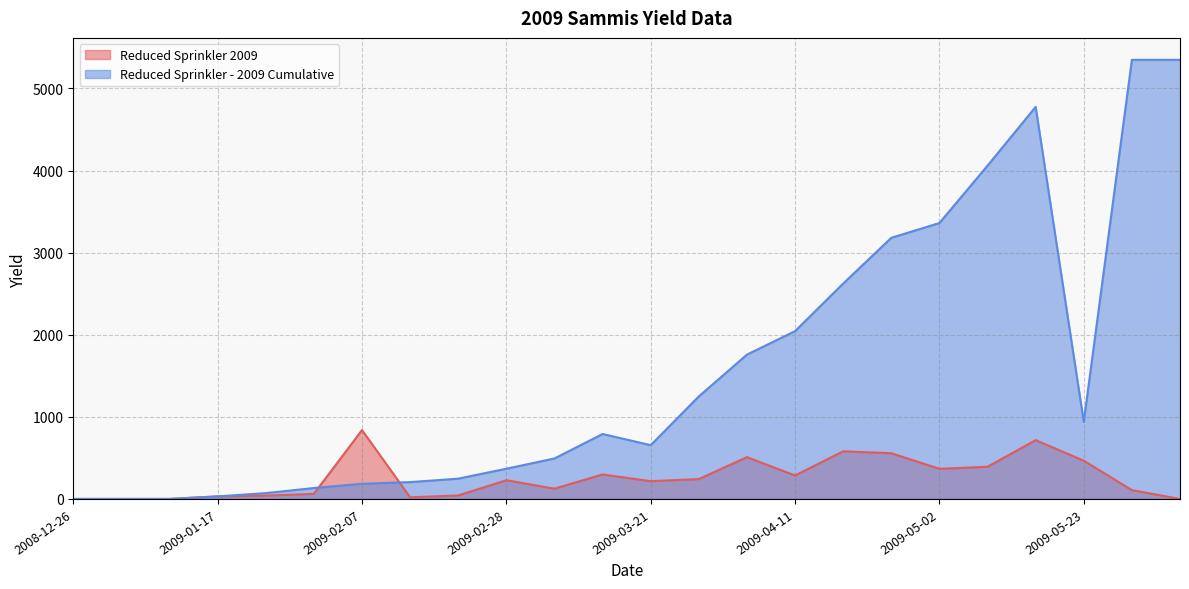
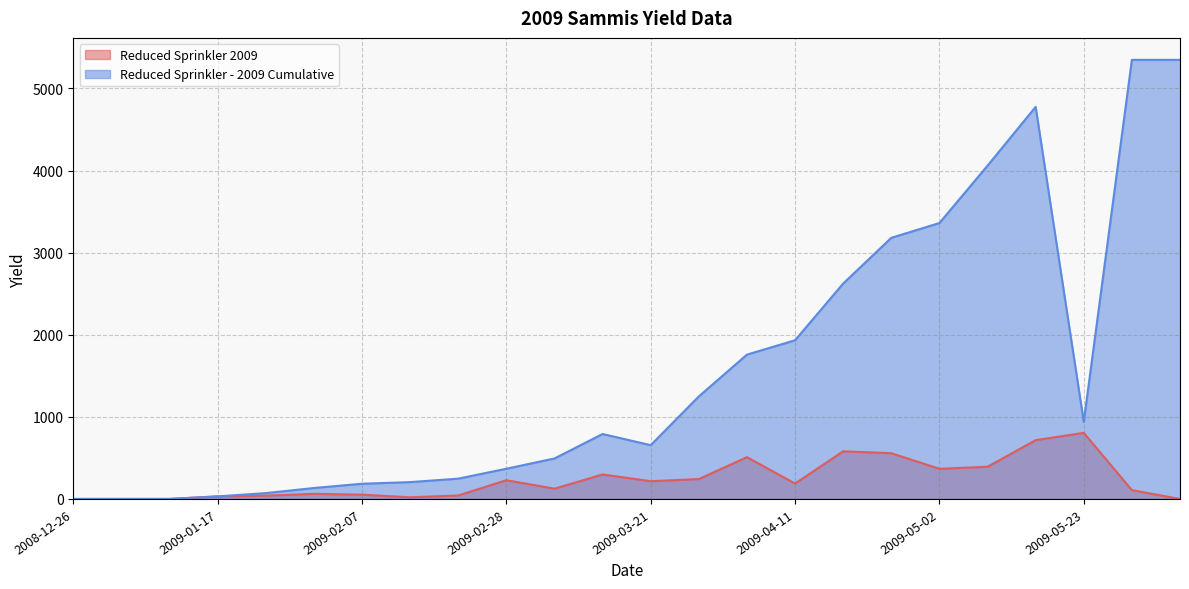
Reduced Sprinkler 2009, 2009-02-07: 800 -> 100
Reduced Sprinkler 2009, 2009-04-11: 300 -> 200
Reduced Sprinkler - 2009 Cumulative, 2009-04-11: 2000 -> 1900
Reduced Sprinkler 2009, 2009-05-23: 500 -> 800
